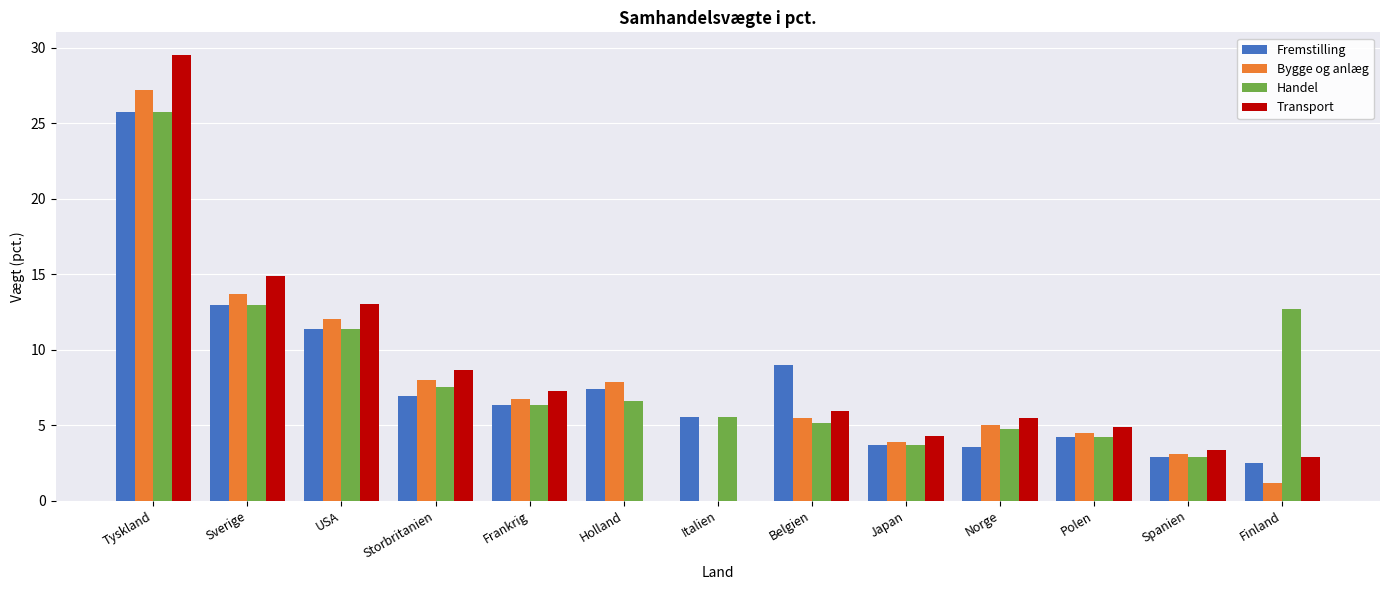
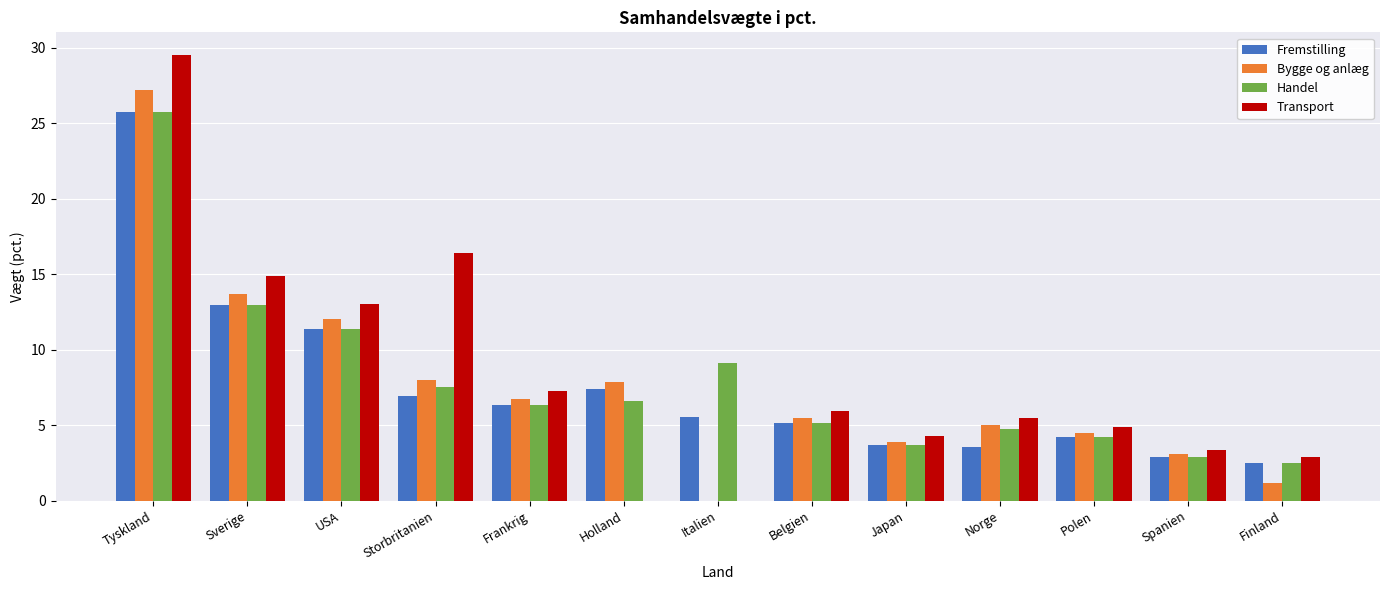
Transport, Storbritanien: 8.6 -> 16.4
Handel, Italien: 5.5 -> 9.1
Fremstilling, Belgien: 9.0 -> 5.1
Handel, Finland: 12.7 -> 2.5
